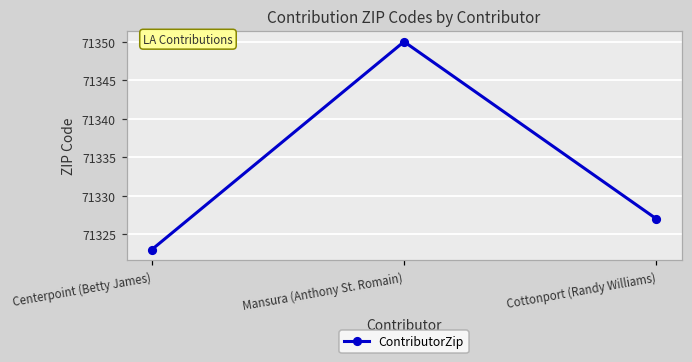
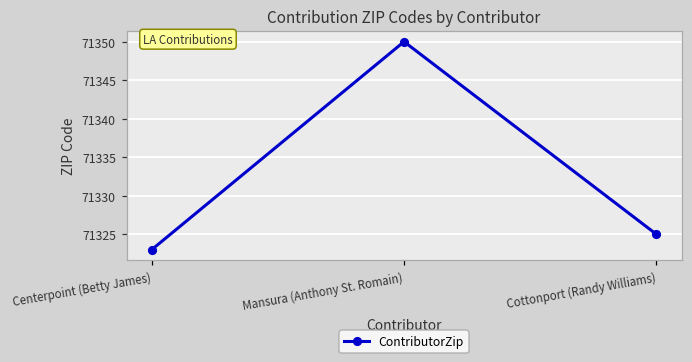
Cottonport (Randy Williams): 71327 -> 71325
